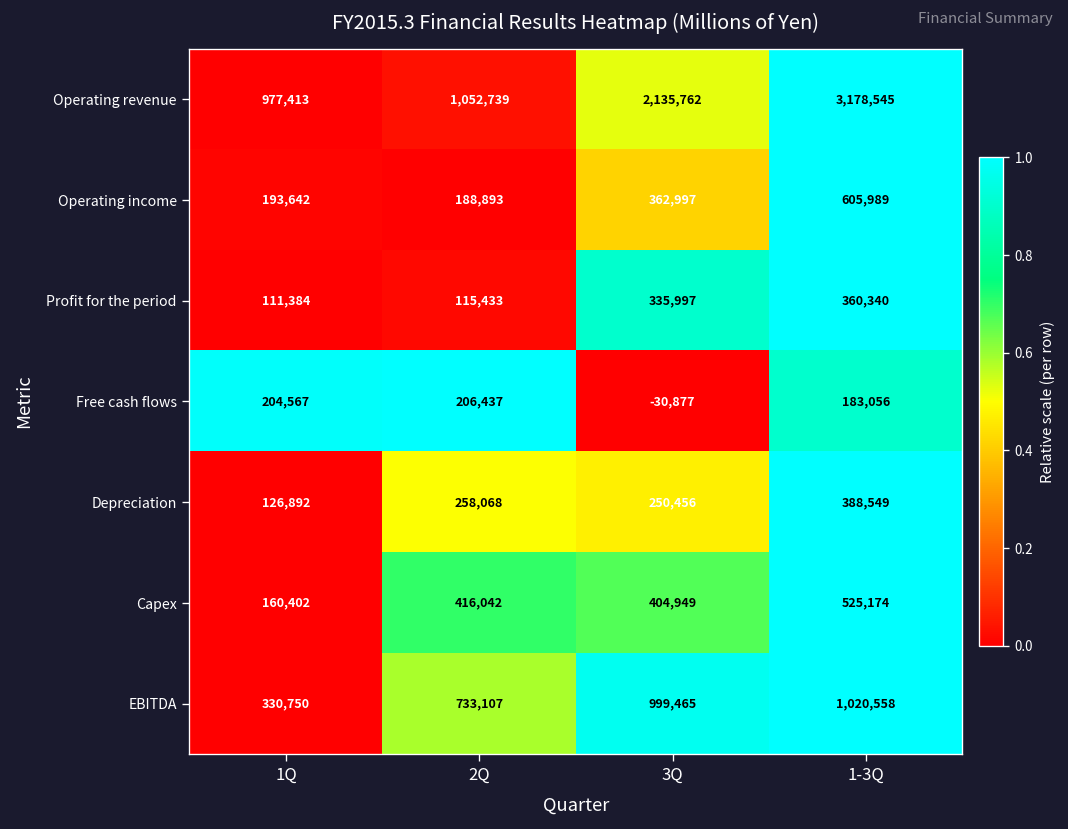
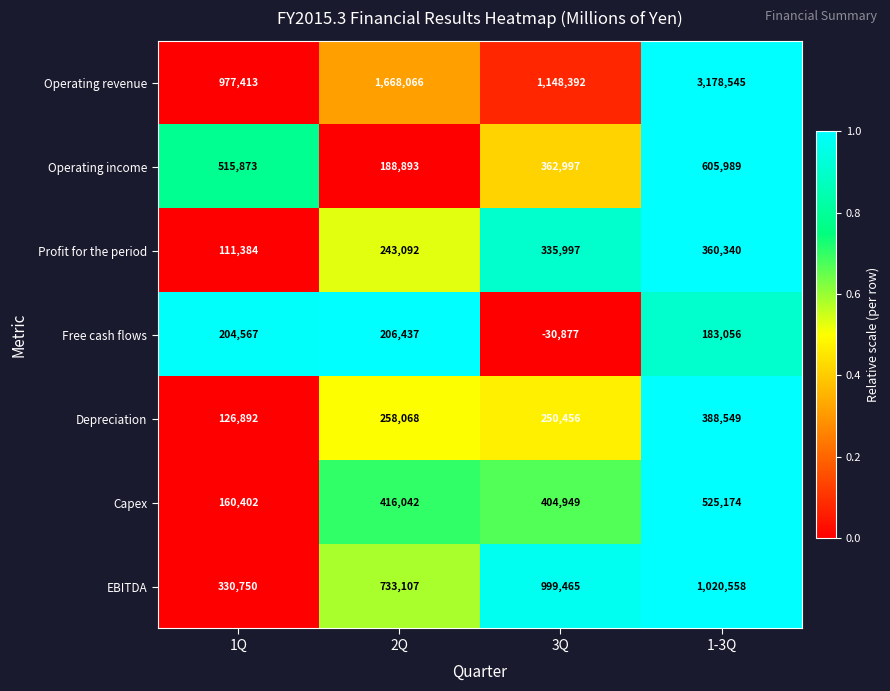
Operating revenue, 2Q: 1,052,739 -> 1,668,066
Operating revenue, 3Q: 2,135,762 -> 1,148,392
Operating income, 1Q: 193,642 -> 515,873
Profit for the period, 2Q: 115,433 -> 243,092
